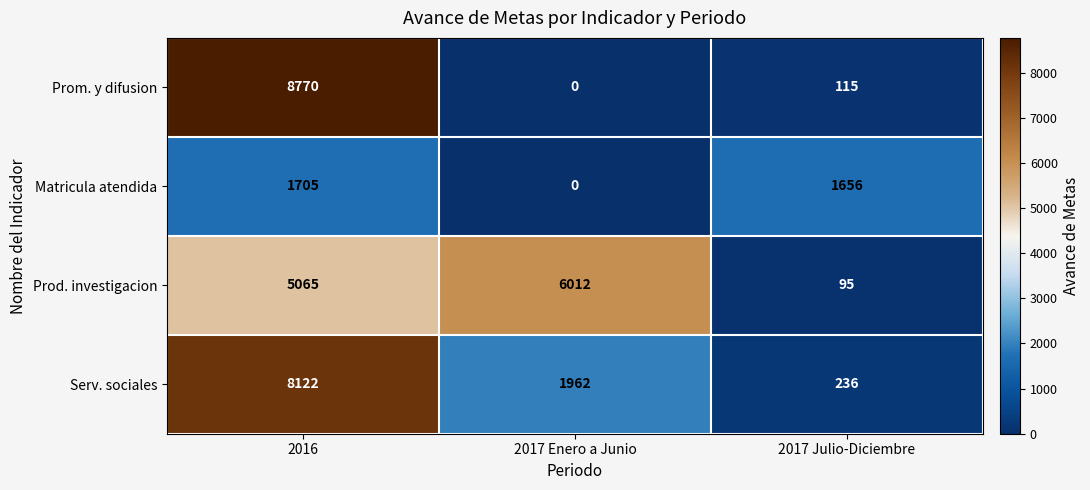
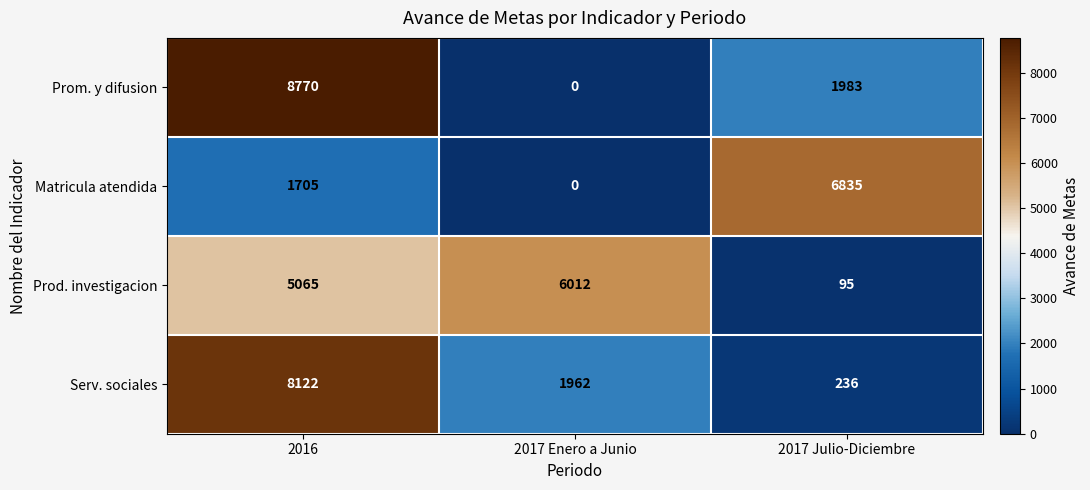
Prom. y difusion, 2017 Julio-Diciembre: 115 -> 1983
Matricula atendida, 2017 Julio-Diciembre: 1656 -> 6835
